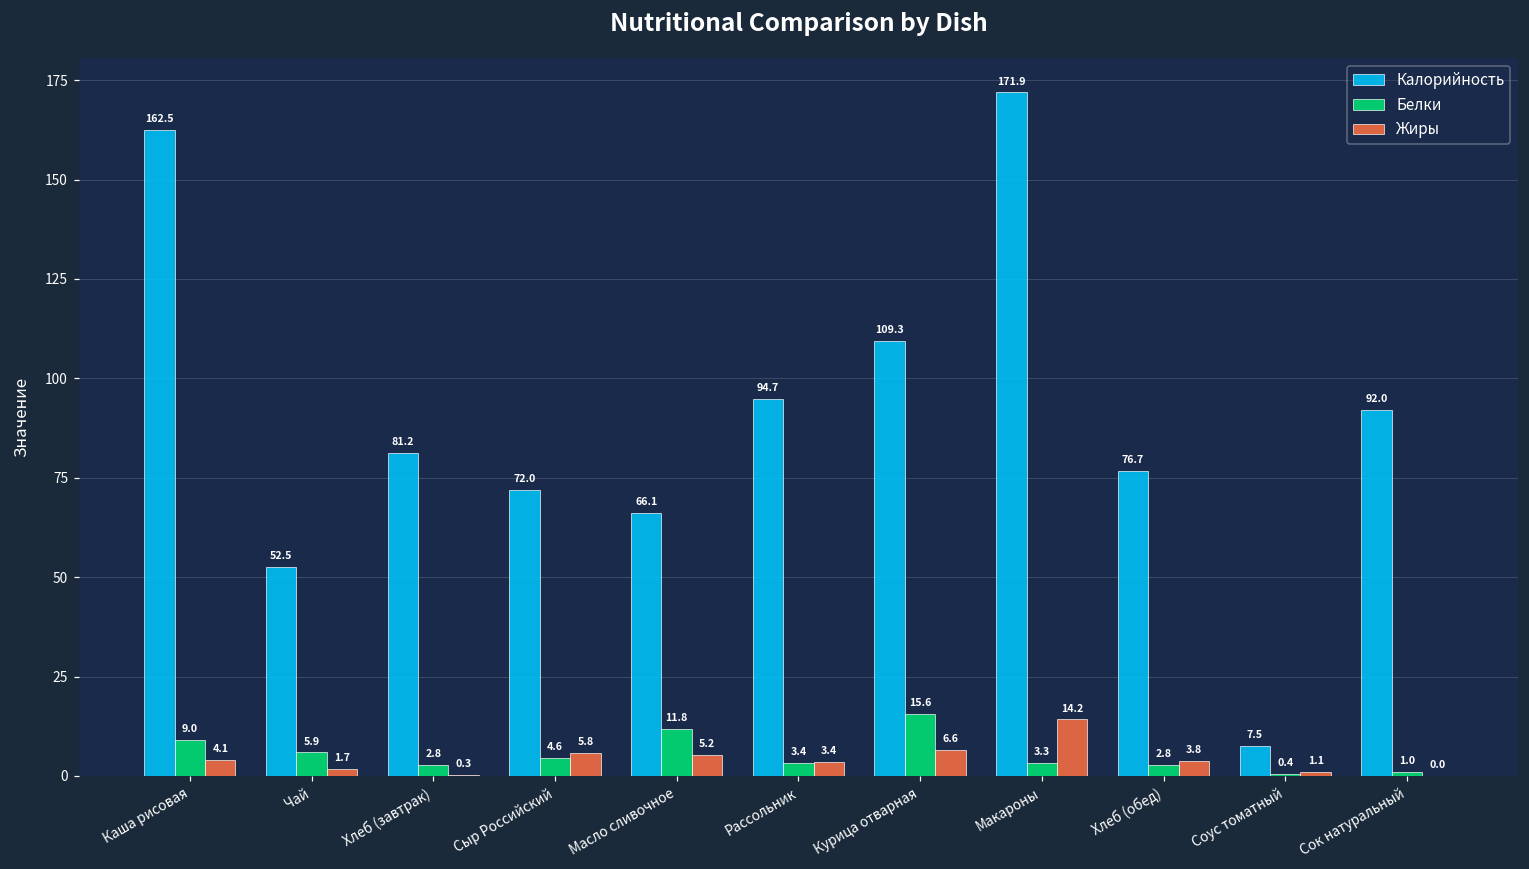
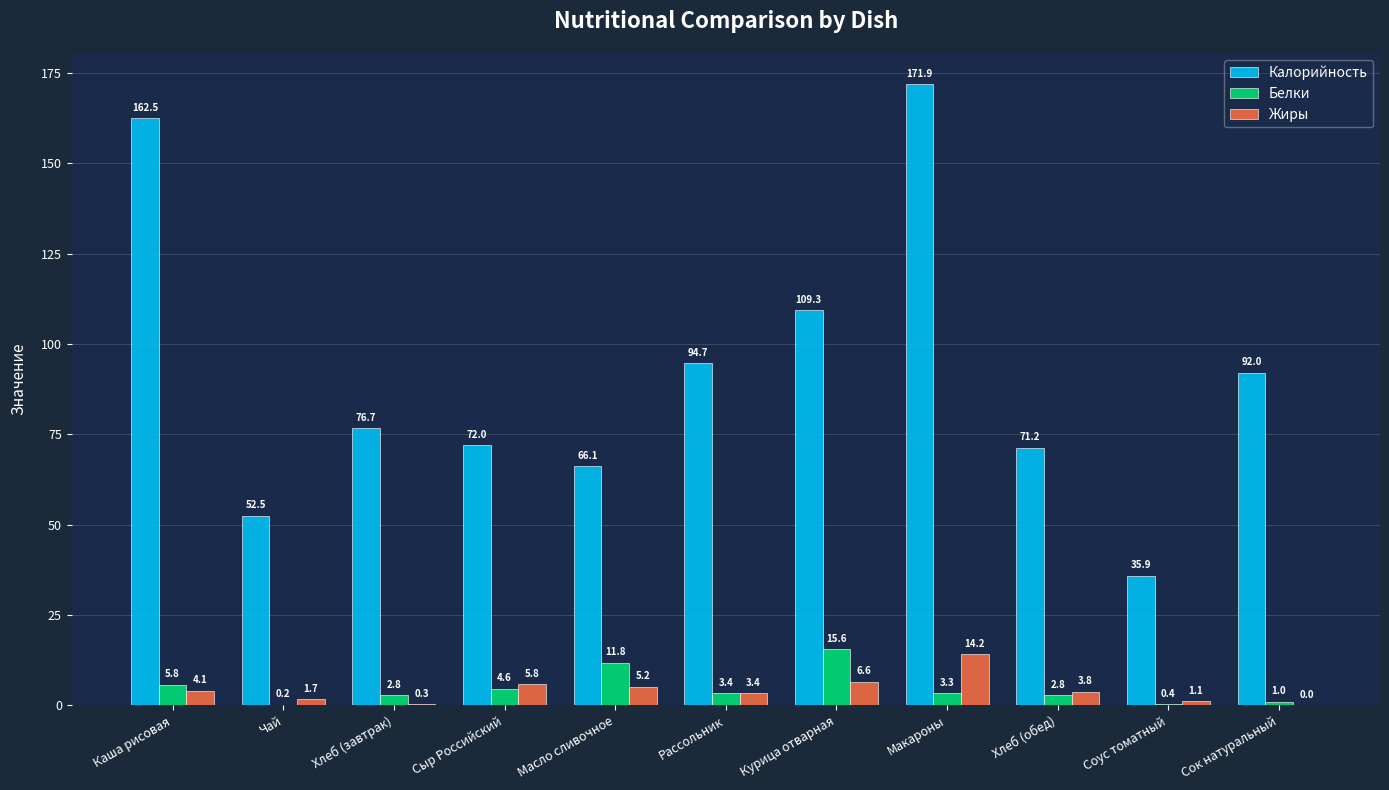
Белки, Каша рисовая: 9.0 -> 5.8
Белки, Чай: 5.9 -> 0.2
Калорийность, Хлеб (завтрак): 81.2 -> 76.7
Калорийность, Хлеб (обед): 76.7 -> 71.2
Калорийность, Соус томатный: 7.5 -> 35.9
